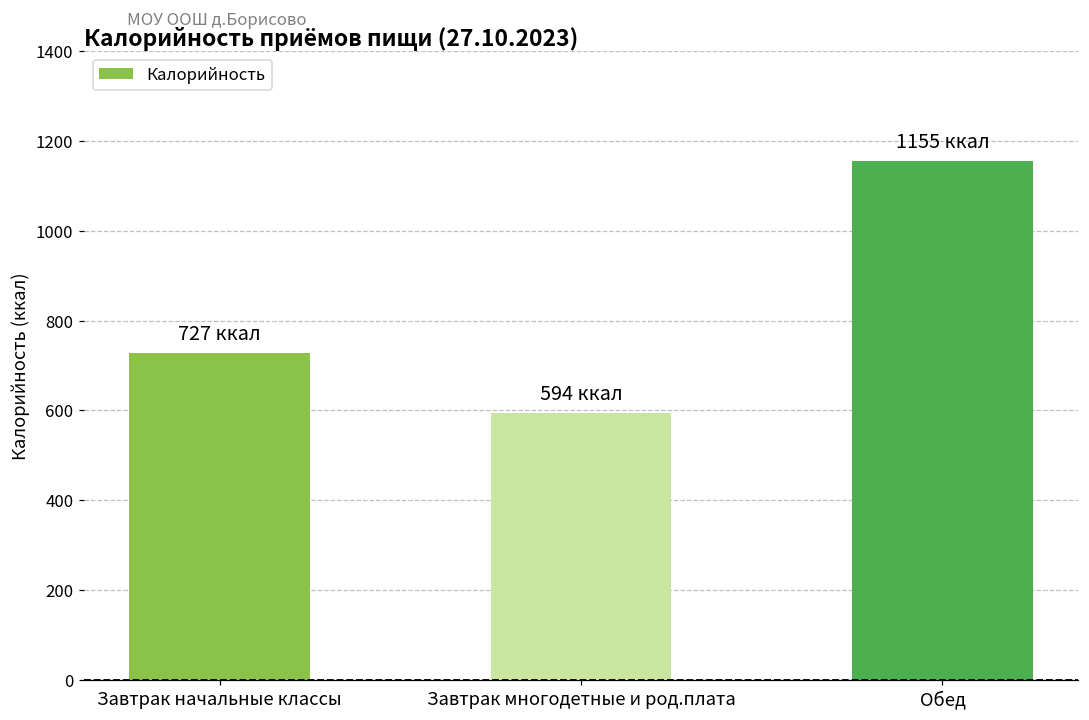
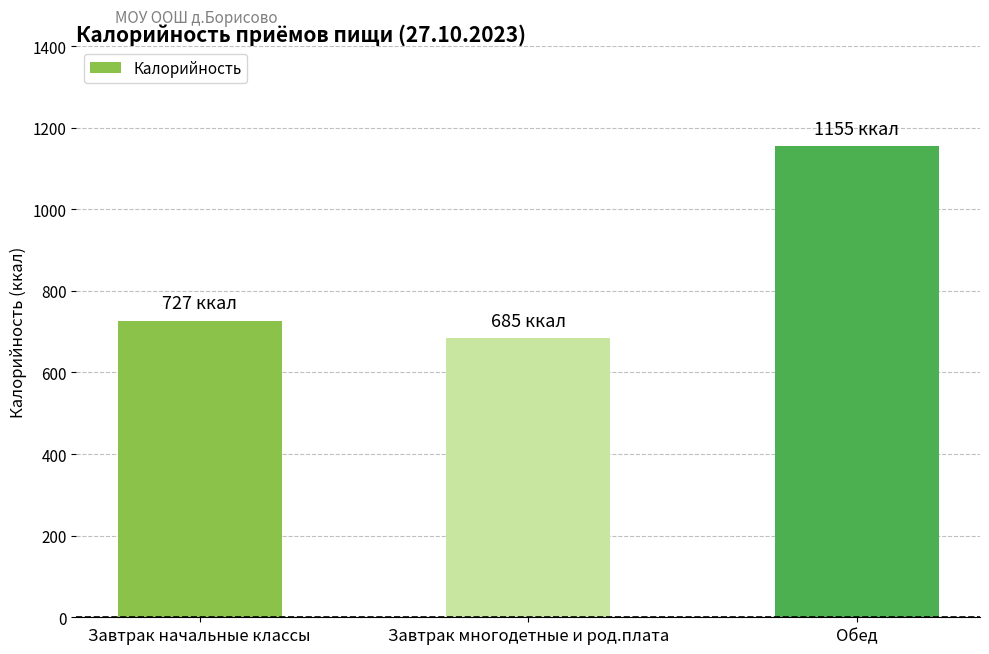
Завтрак многодетные и род.плата: 594 -> 685
